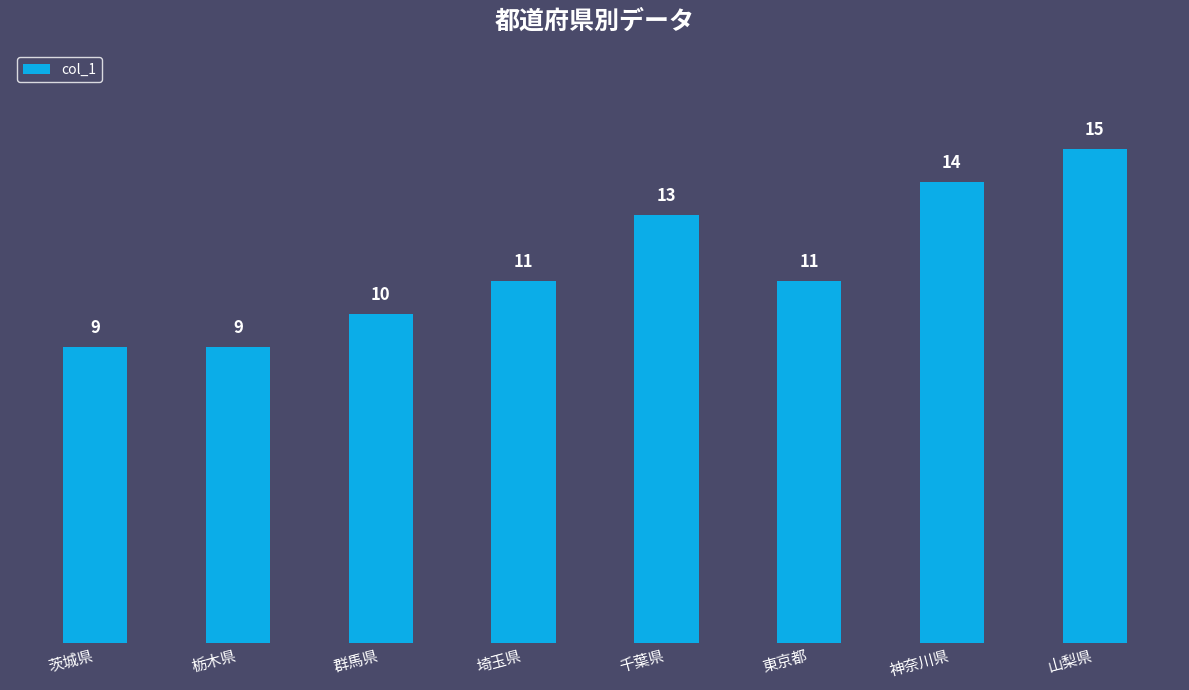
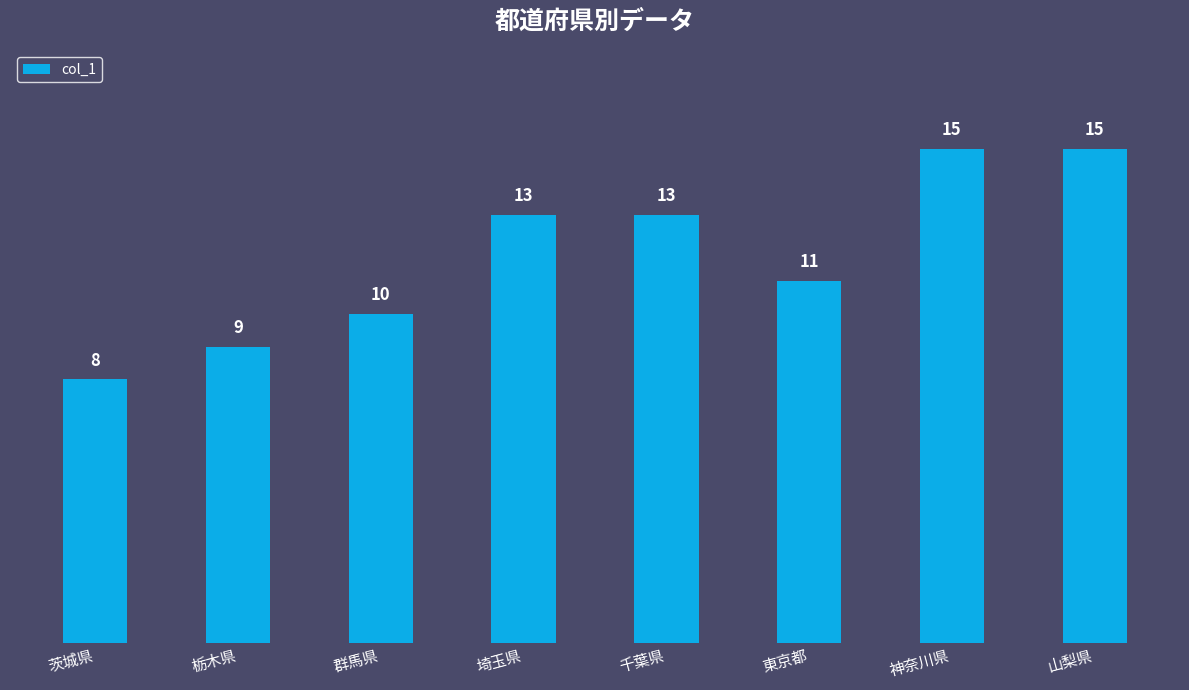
茨城県: 9 -> 8
埼玉県: 11 -> 13
神奈川県: 14 -> 15
